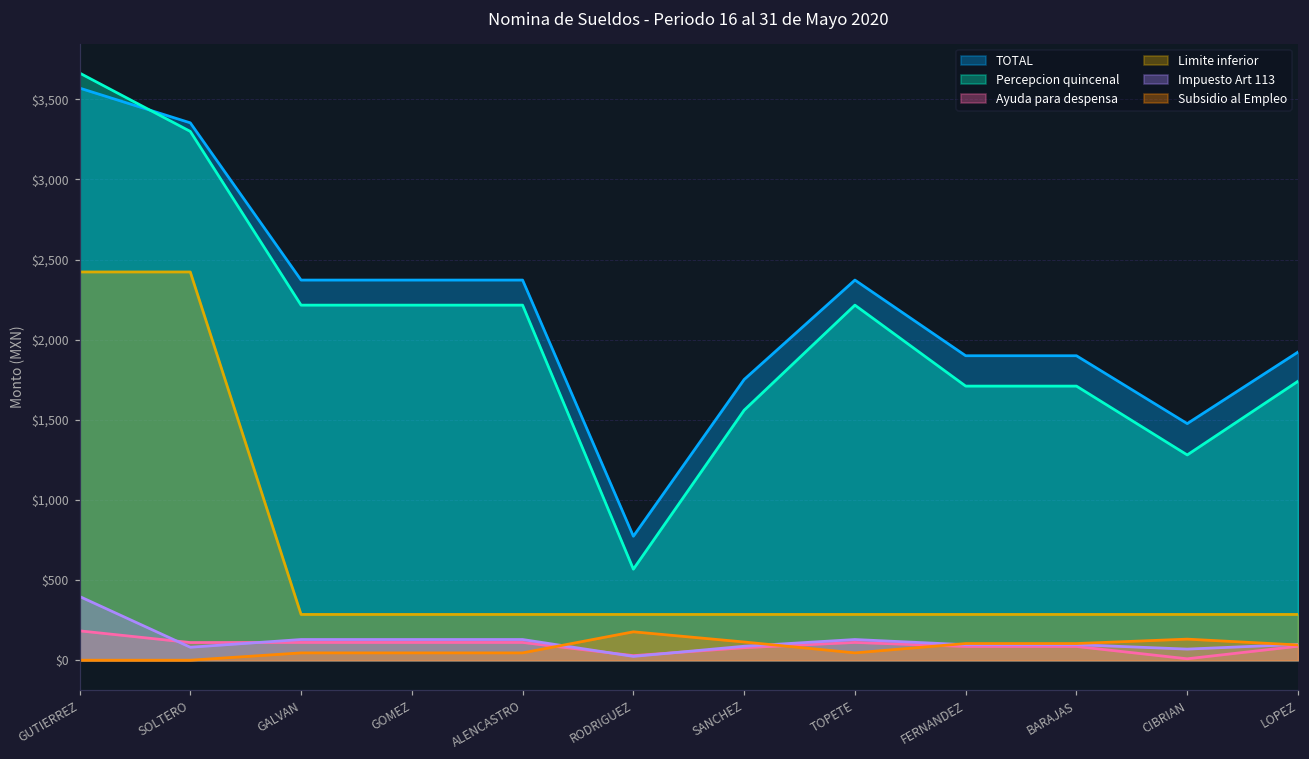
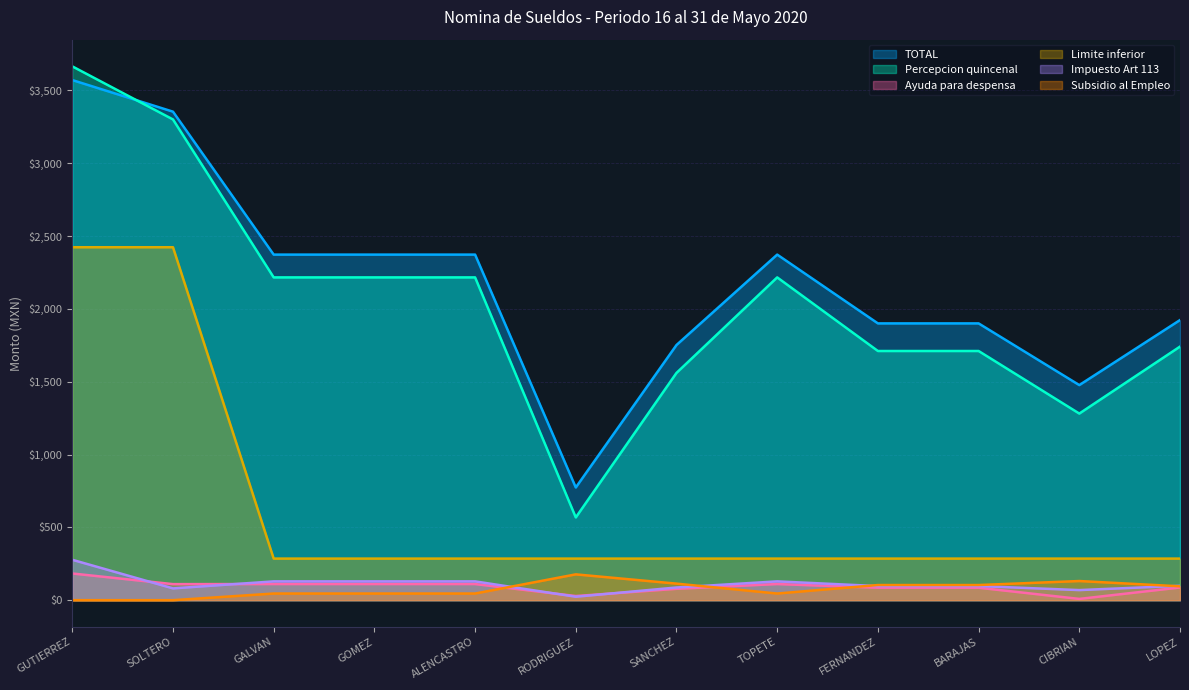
Impuesto Art 113, GUTIERREZ: $400 -> $280
